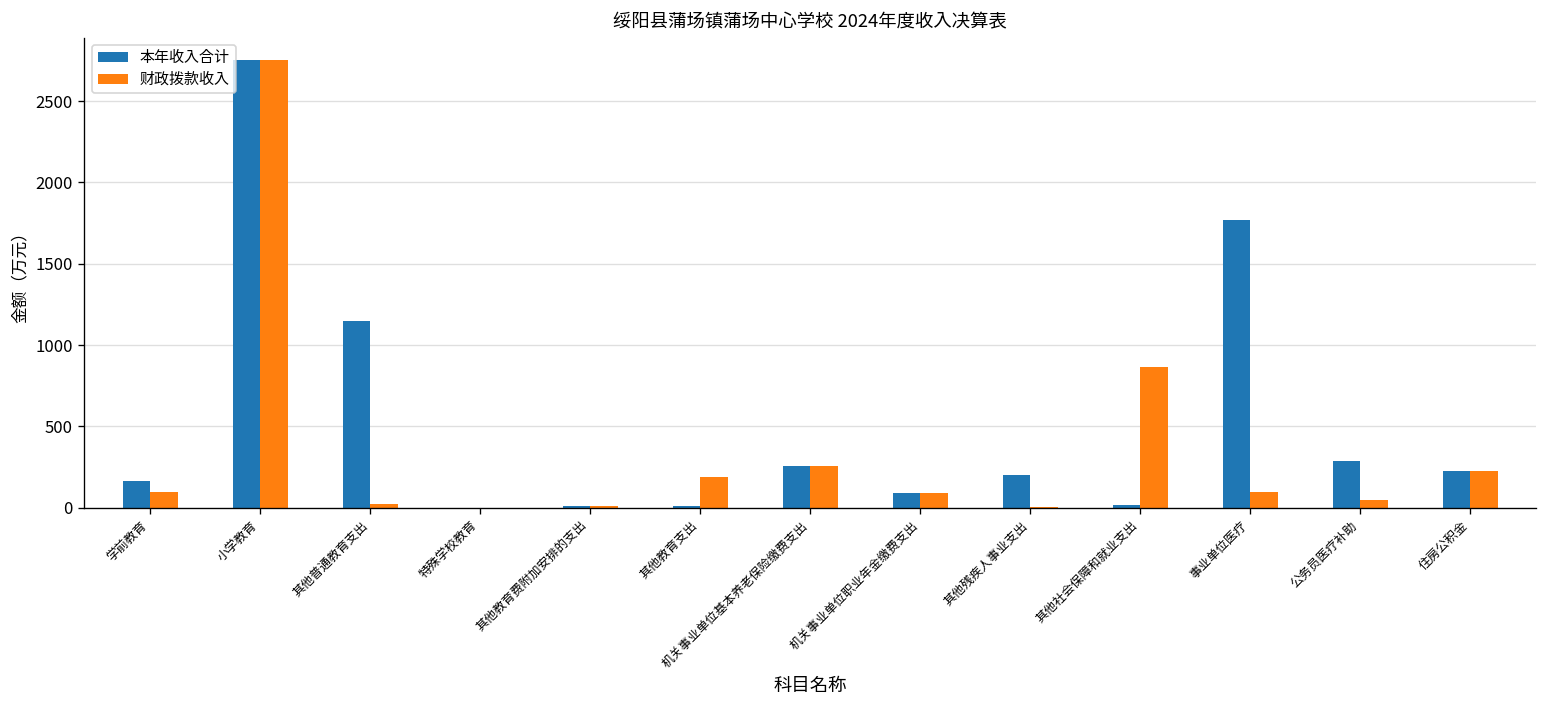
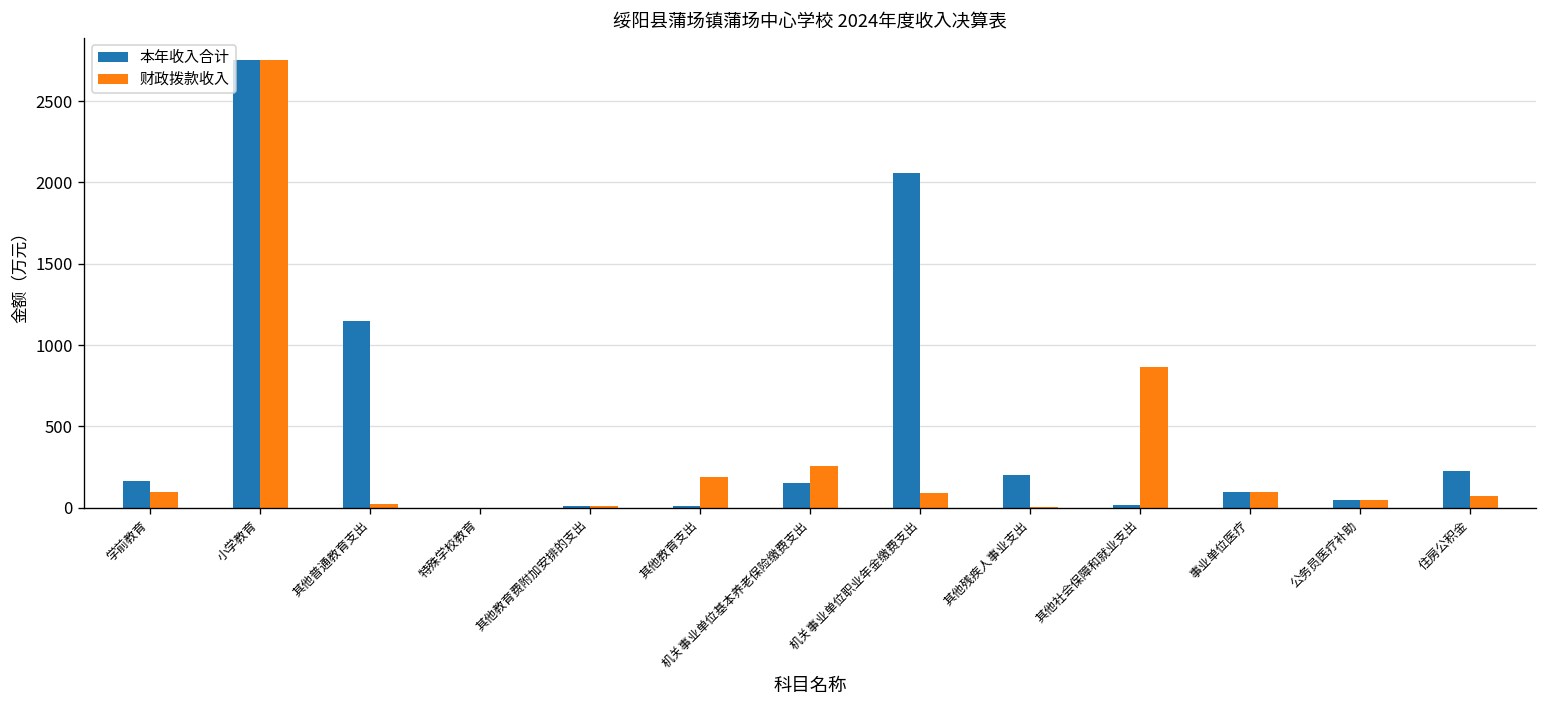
本年收入合计, 机关事业单位基本养老保险缴费支出: 250 -> 150
本年收入合计, 机关事业单位职业年金缴费支出: 90 -> 2060
本年收入合计, 事业单位医疗: 1770 -> 100
本年收入合计, 公务员医疗补助: 290 -> 50
财政拨款收入, 住房公积金: 220 -> 70
